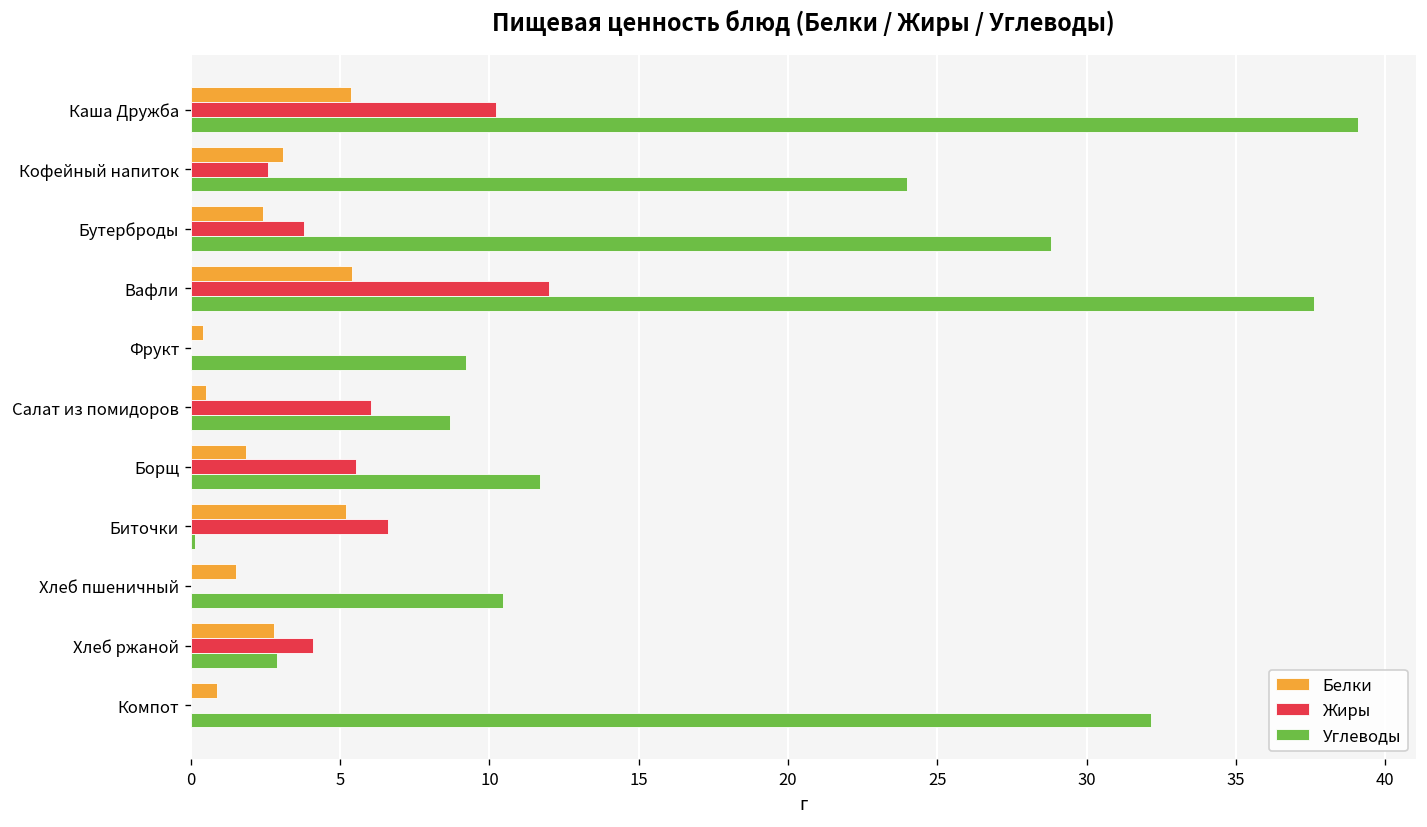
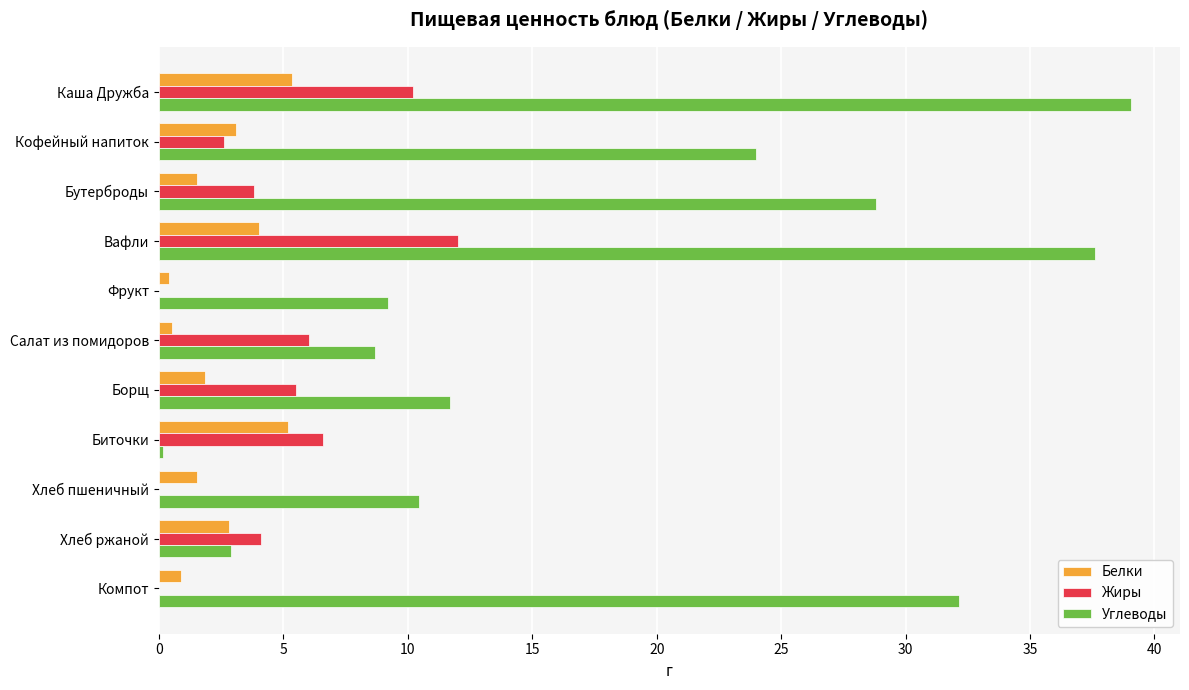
Белки, Бутерброды: 2.4 -> 1.5
Белки, Вафли: 5.4 -> 4.0
